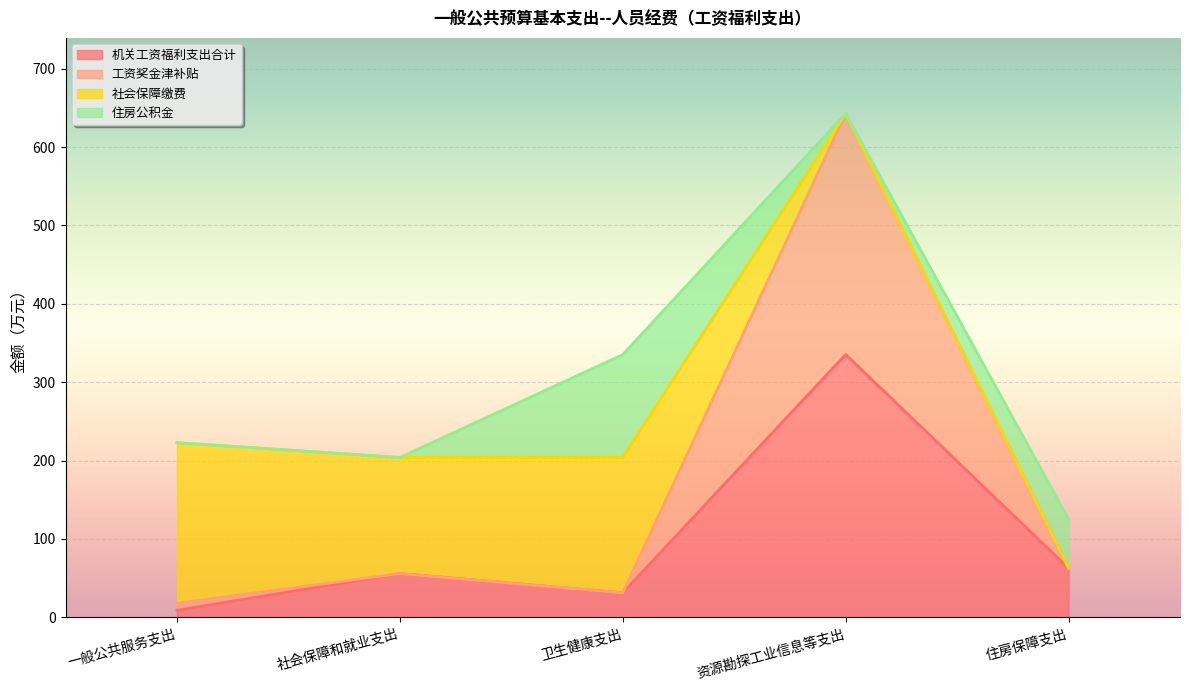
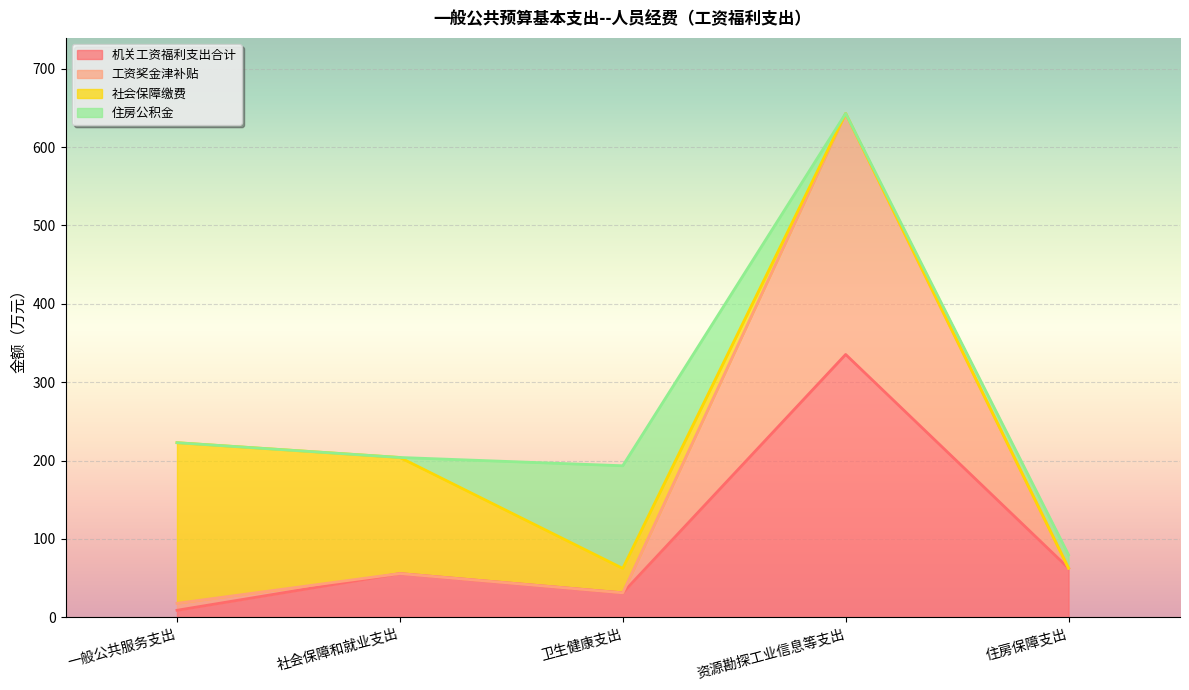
社会保障缴费, 卫生健康支出: 170 -> 30
住房公积金, 住房保障支出: 60 -> 20
